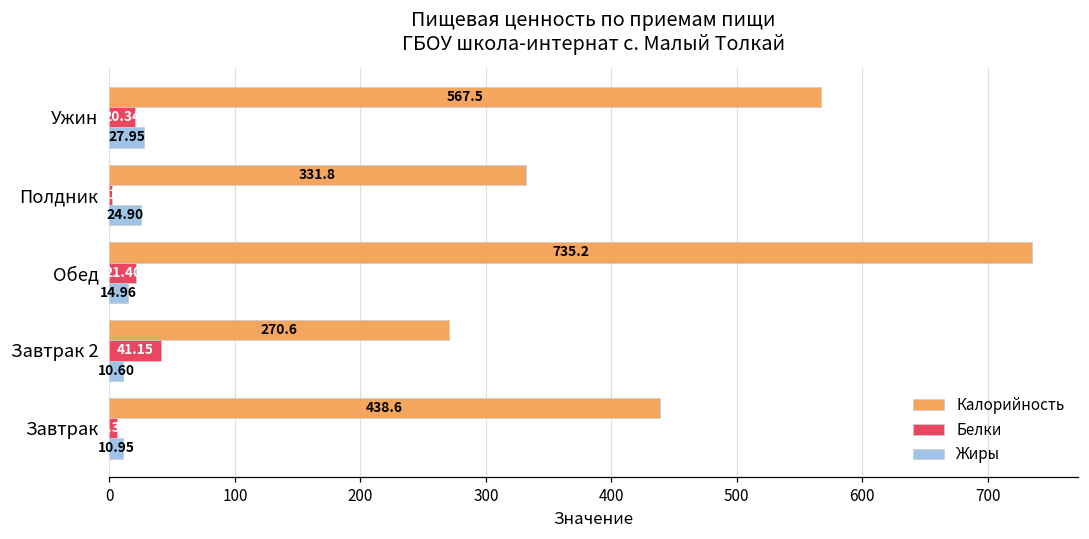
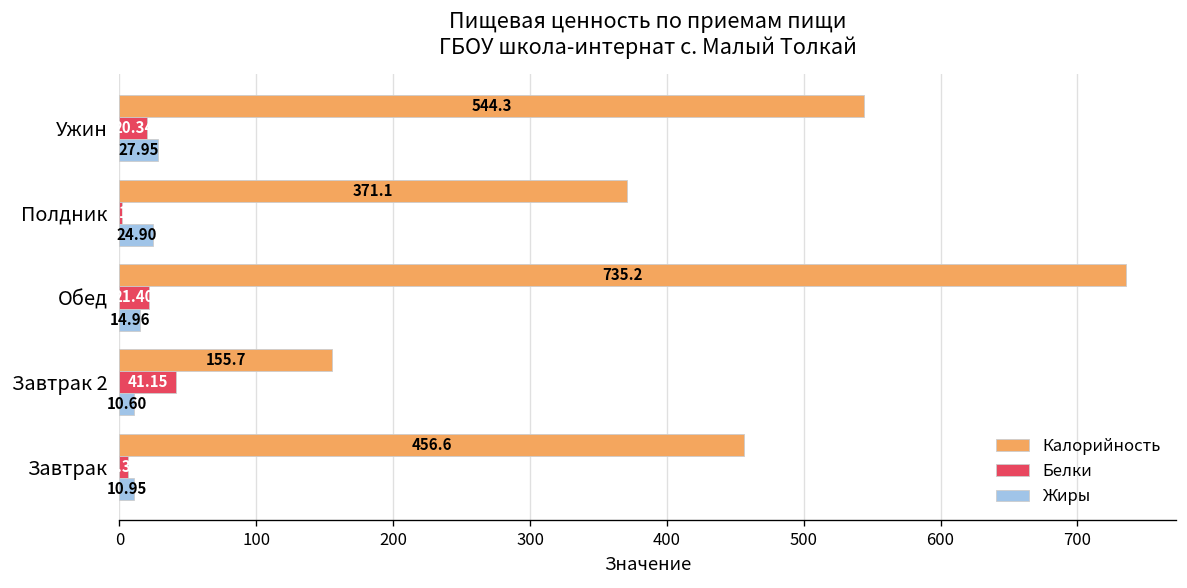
Калорийность, Ужин: 567.5 -> 544.3
Калорийность, Полдник: 331.8 -> 371.1
Калорийность, Завтрак 2: 270.6 -> 155.7
Калорийность, Завтрак: 438.6 -> 456.6
